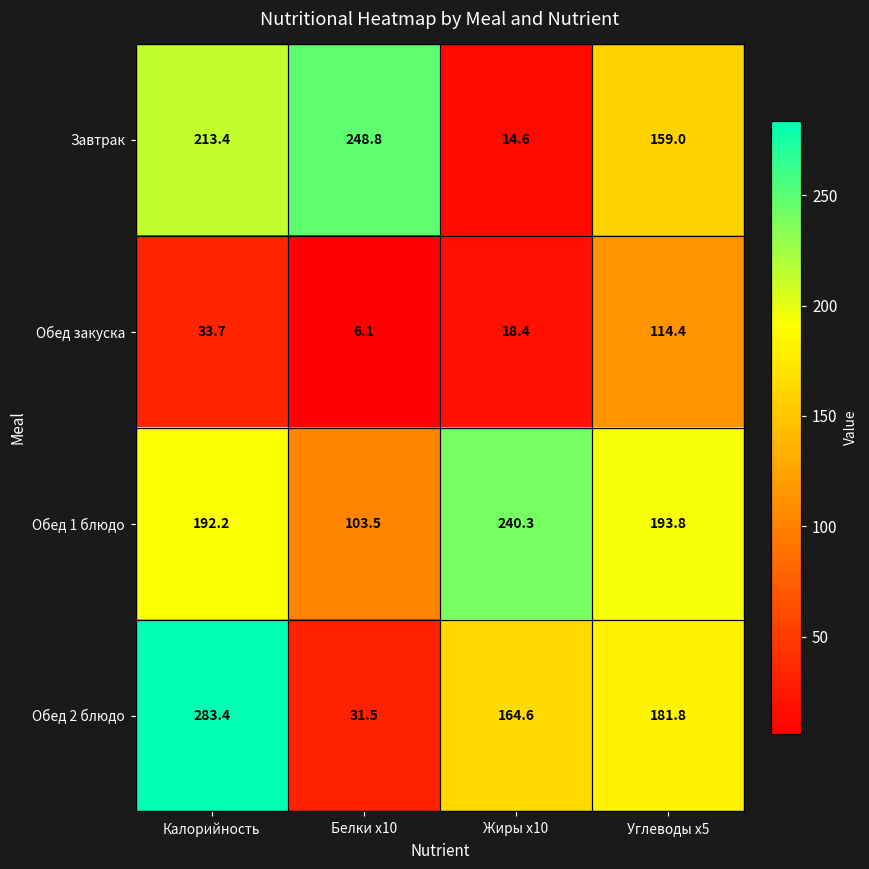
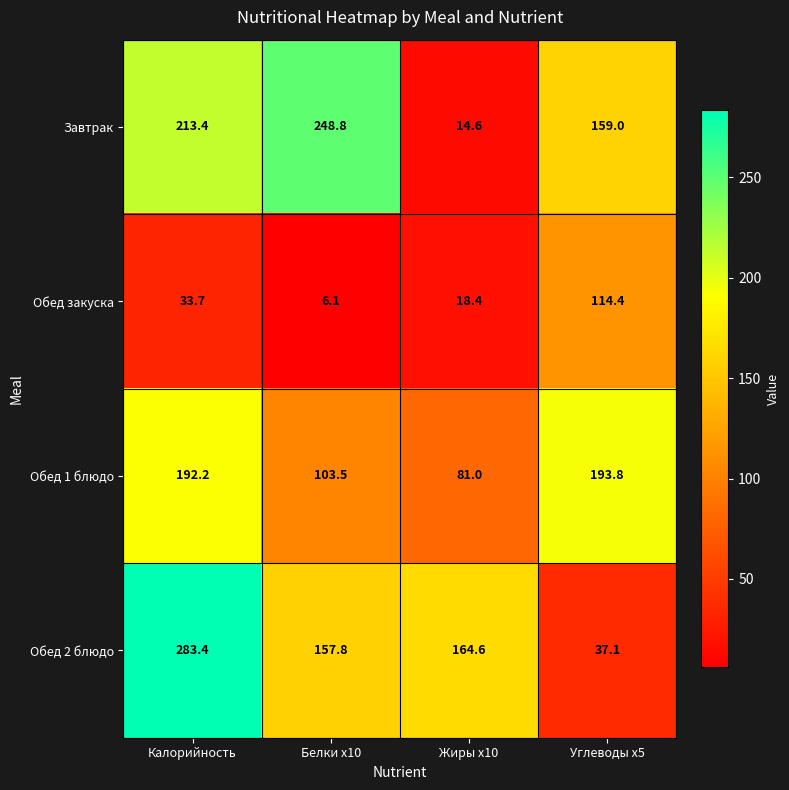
Обед 1 блюдо, Жиры x10: 240.3 -> 81.0
Обед 2 блюдо, Белки x10: 31.5 -> 157.8
Обед 2 блюдо, Углеводы x5: 181.8 -> 37.1
